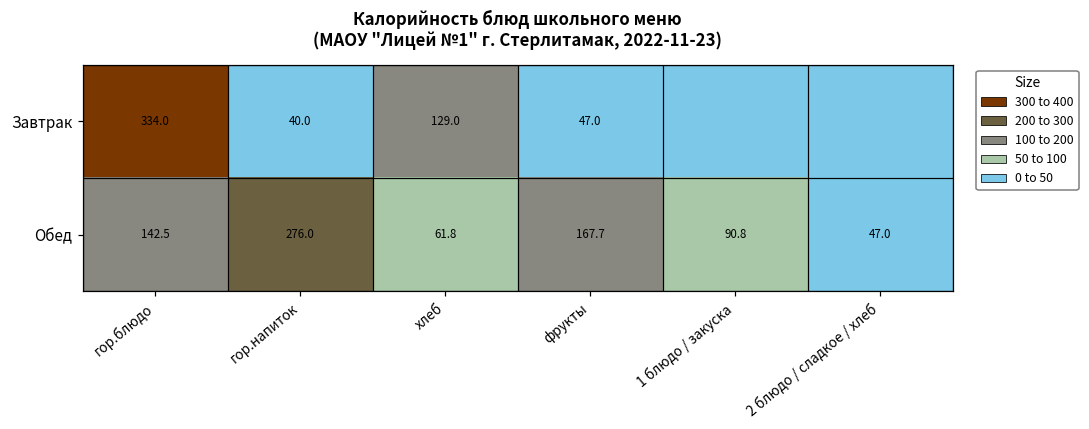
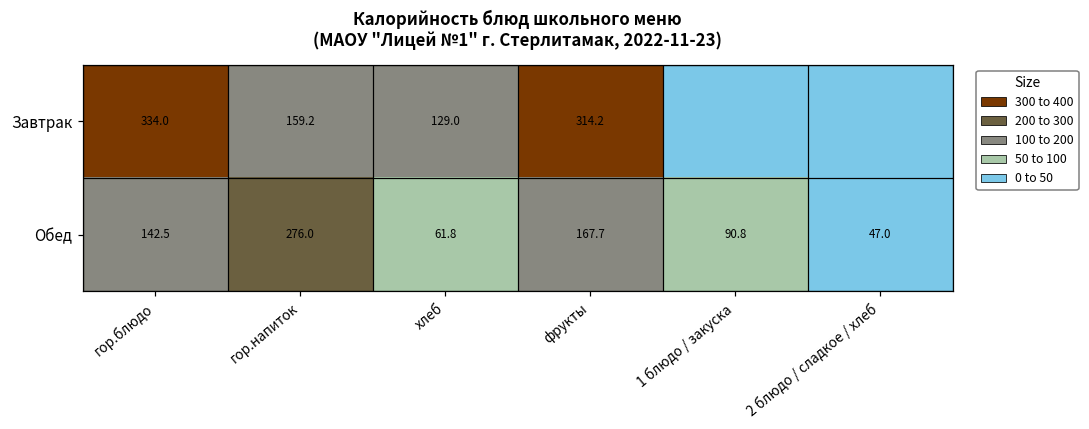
Завтрак, гор.напиток: 40.0 -> 159.2
Завтрак, фрукты: 47.0 -> 314.2
